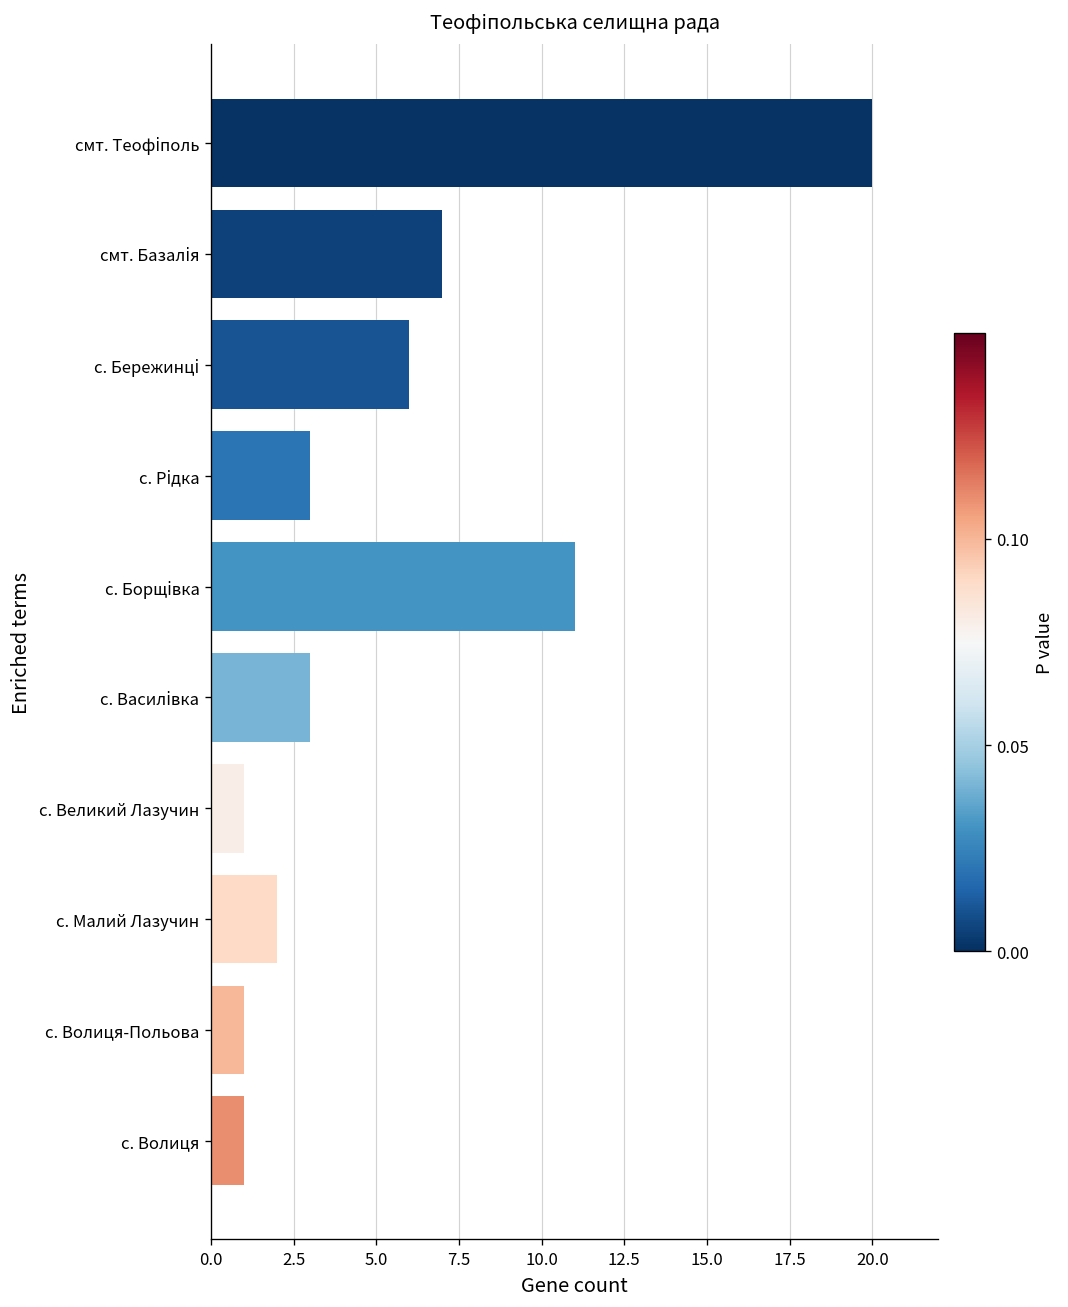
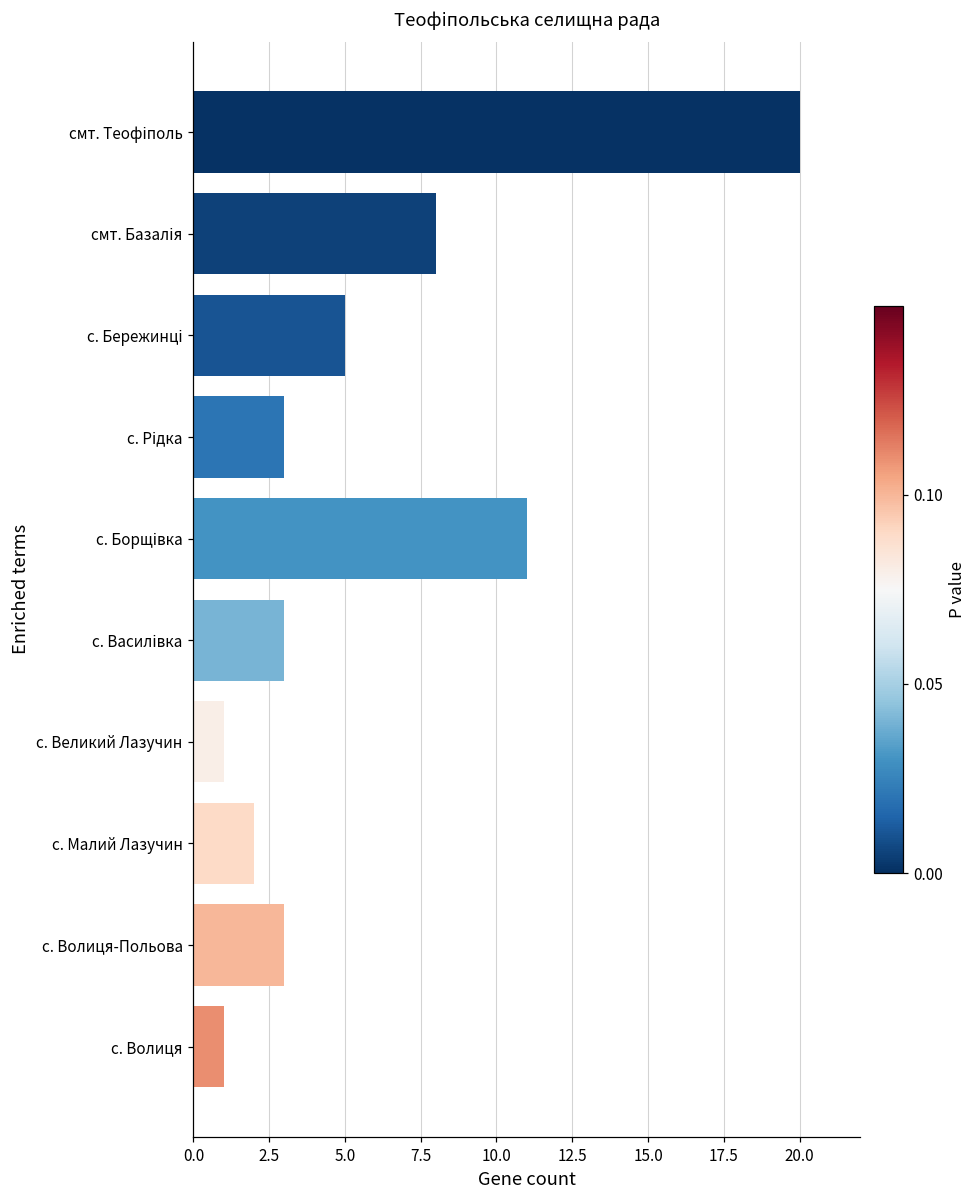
смт. Базалія: 7 -> 8
с. Бережинці: 6 -> 5
с. Волиця-Польова: 1 -> 3
